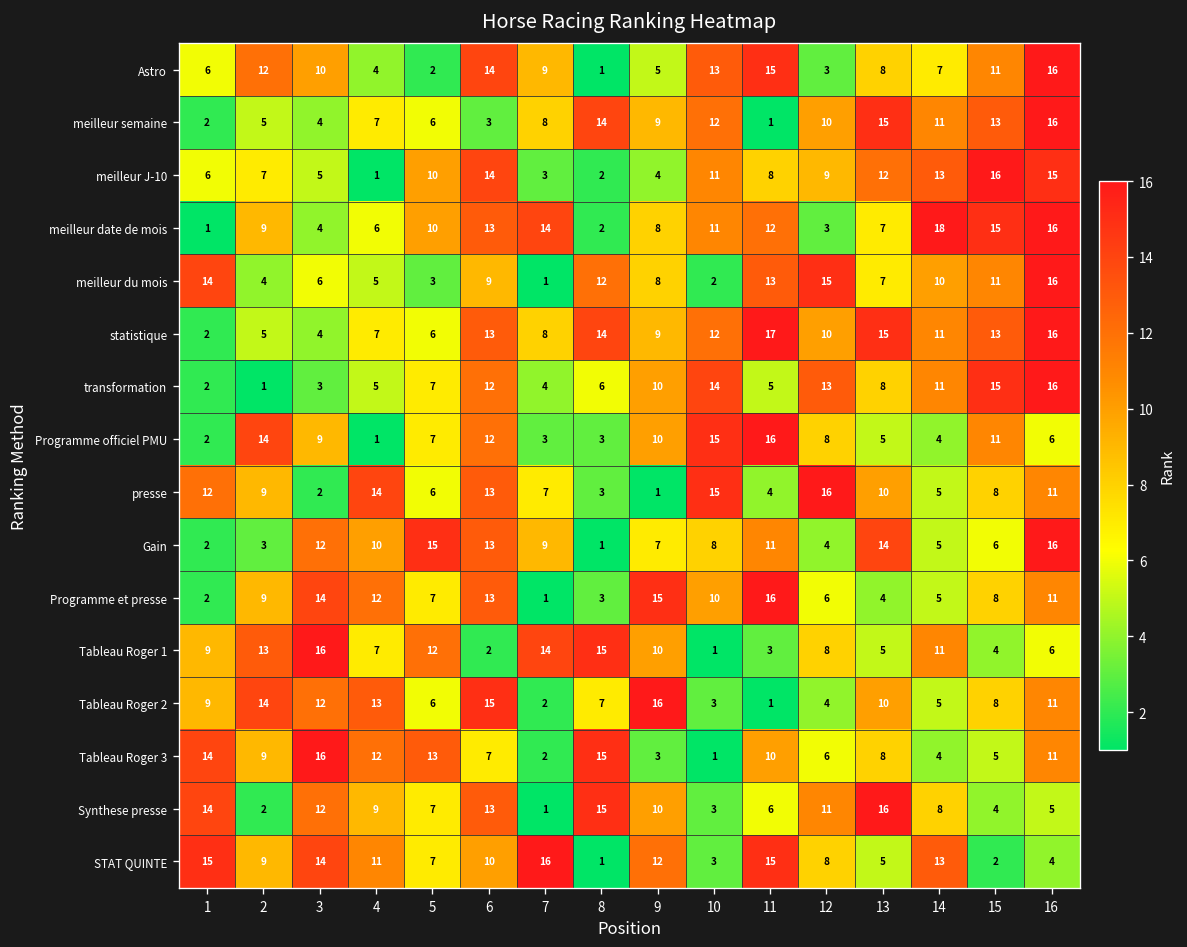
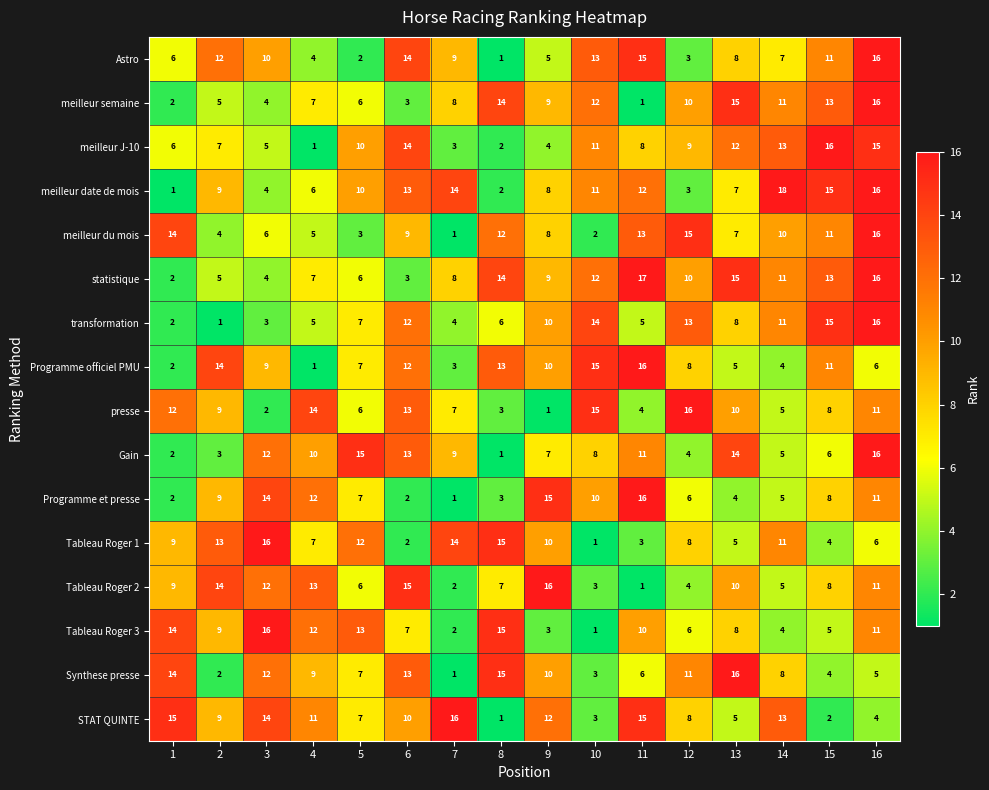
statistique, 6: 13 -> 3
Programme officiel PMU, 8: 3 -> 13
Programme et presse, 6: 13 -> 2
